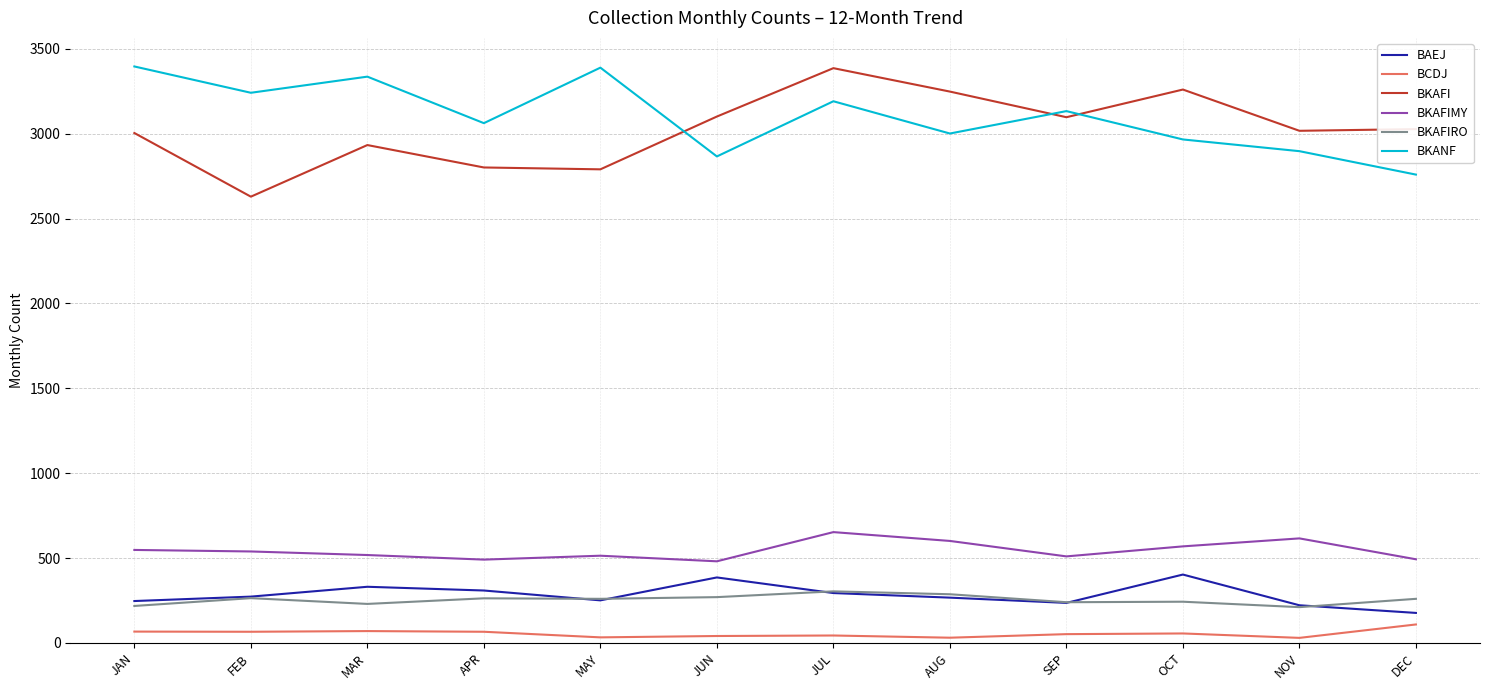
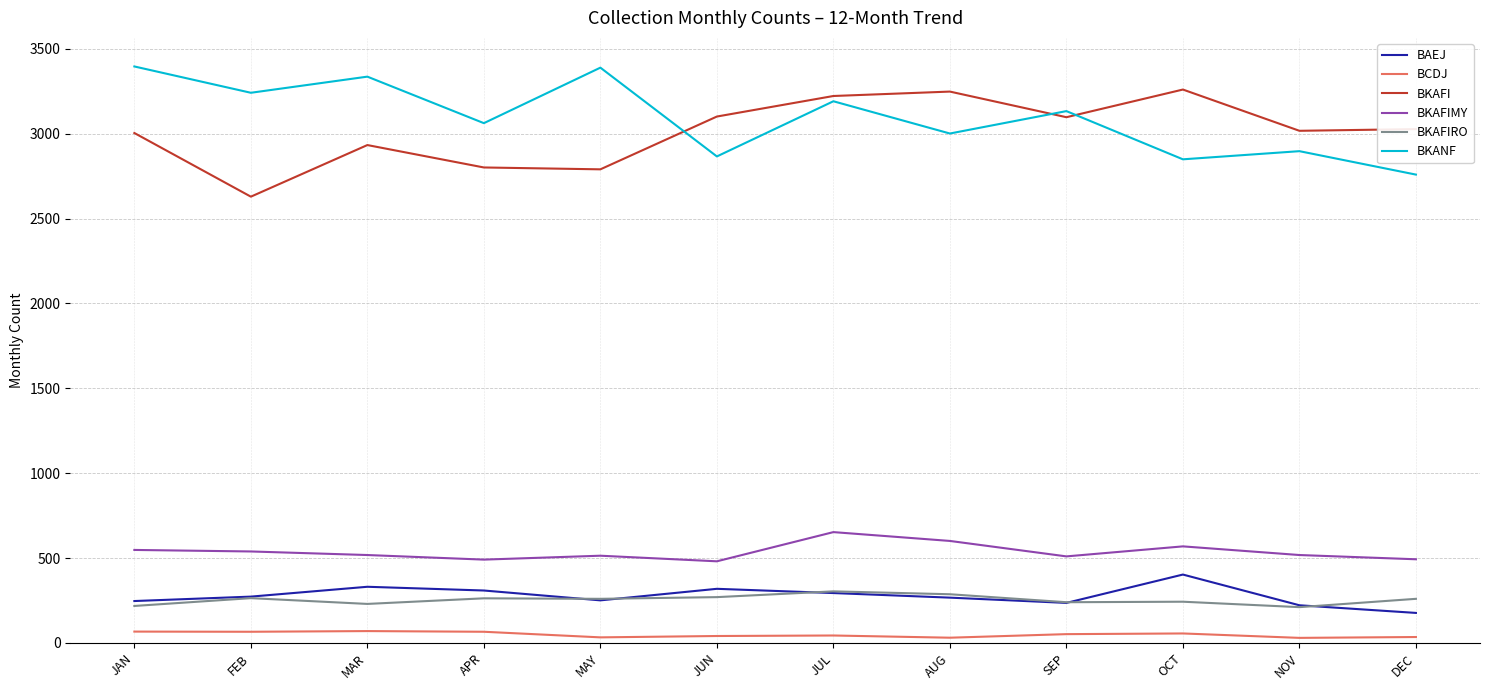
BAEJ, JUN: 390 -> 320
BKAFI, JUL: 3390 -> 3220
BKANF, OCT: 2970 -> 2850
BKAFIMY, NOV: 620 -> 520
BCDJ, DEC: 110 -> 40
